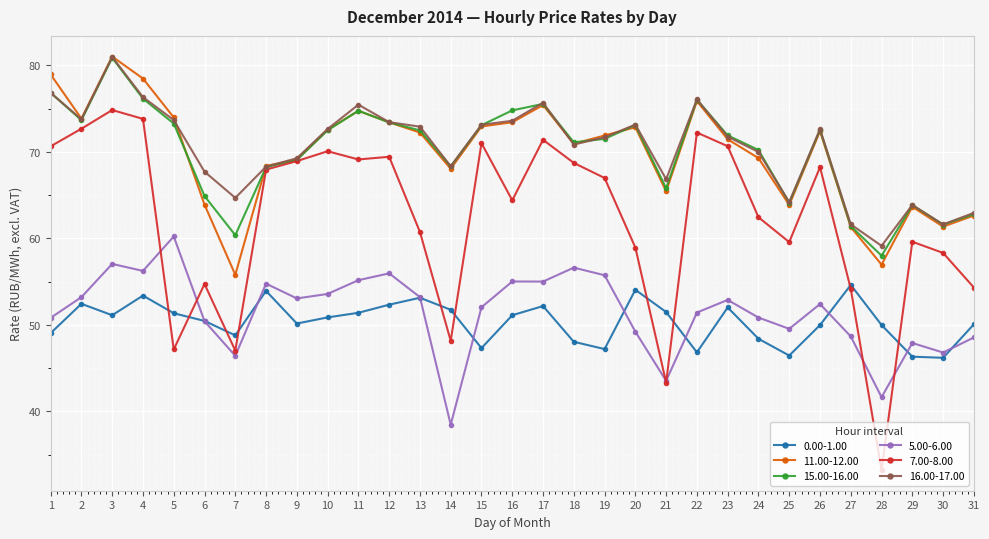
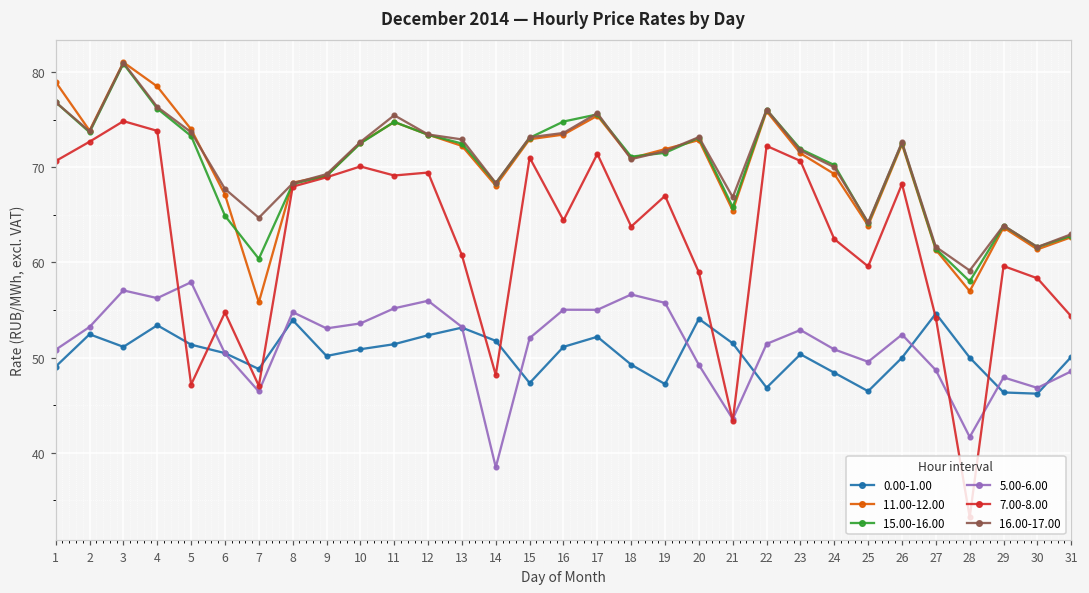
5.00-6.00, 5: 60 -> 58
11.00-12.00, 6: 64 -> 67
0.00-1.00, 18: 48 -> 49
7.00-8.00, 18: 69 -> 64
0.00-1.00, 23: 52 -> 50
